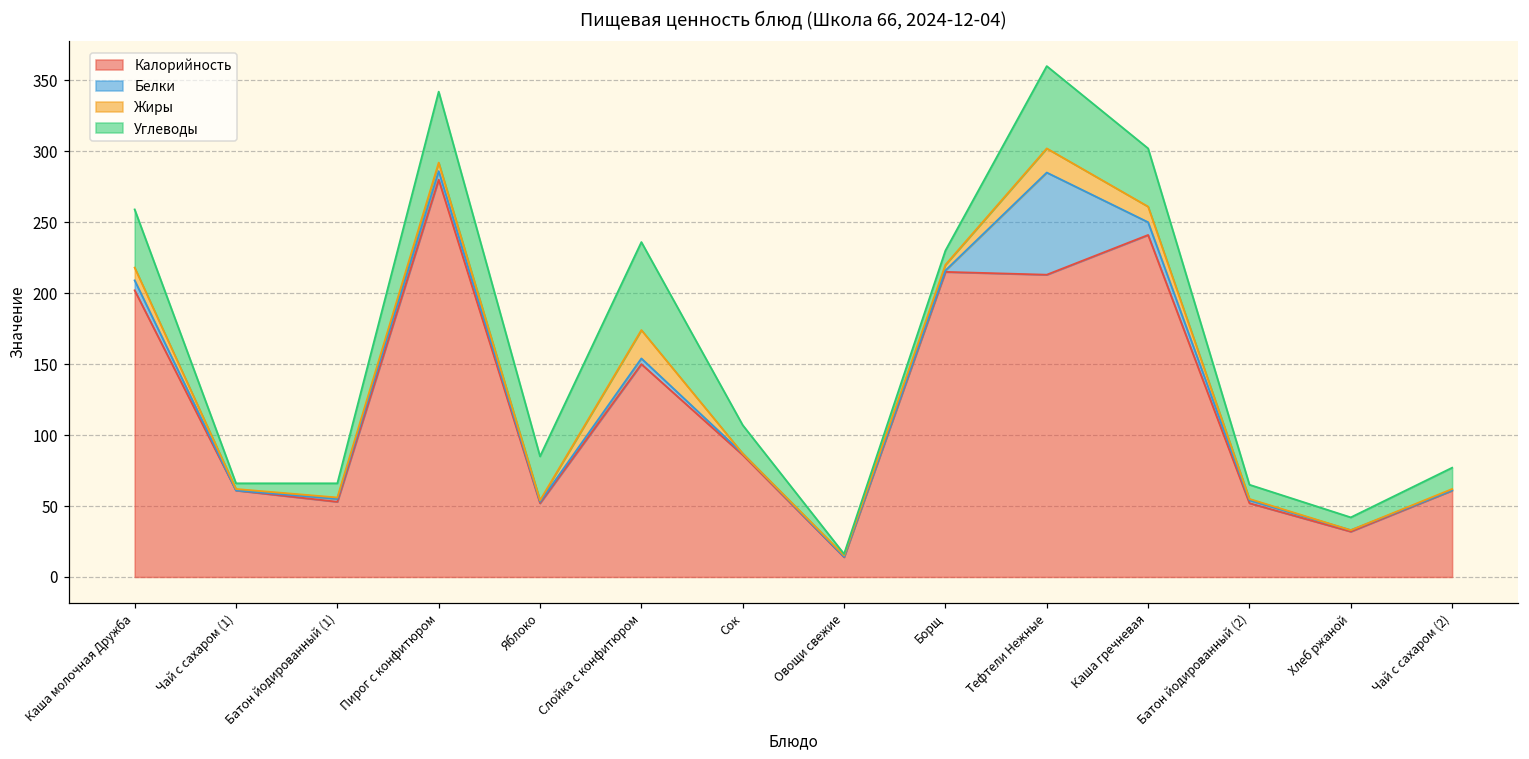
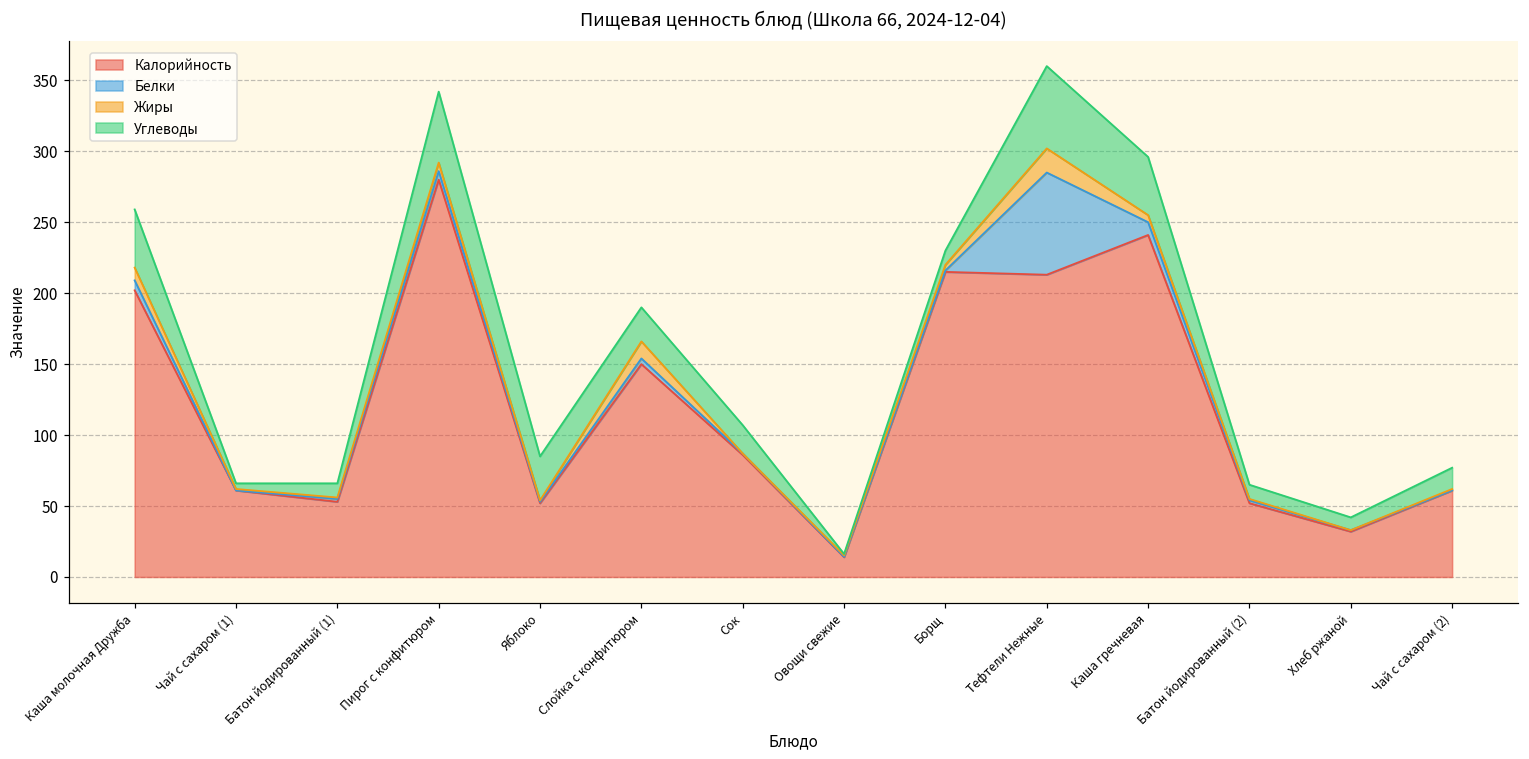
Жиры, Слойка с конфитюром: 20 -> 12
Углеводы, Слойка с конфитюром: 62 -> 24
Жиры, Каша гречневая: 11 -> 5
